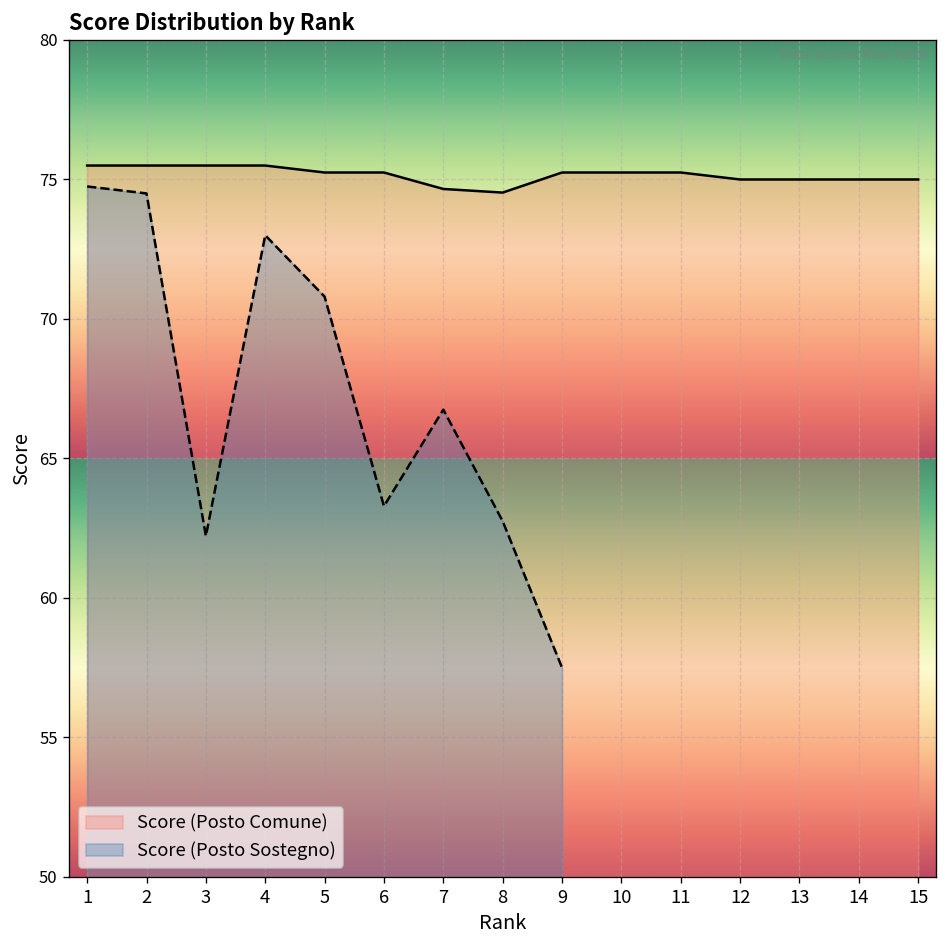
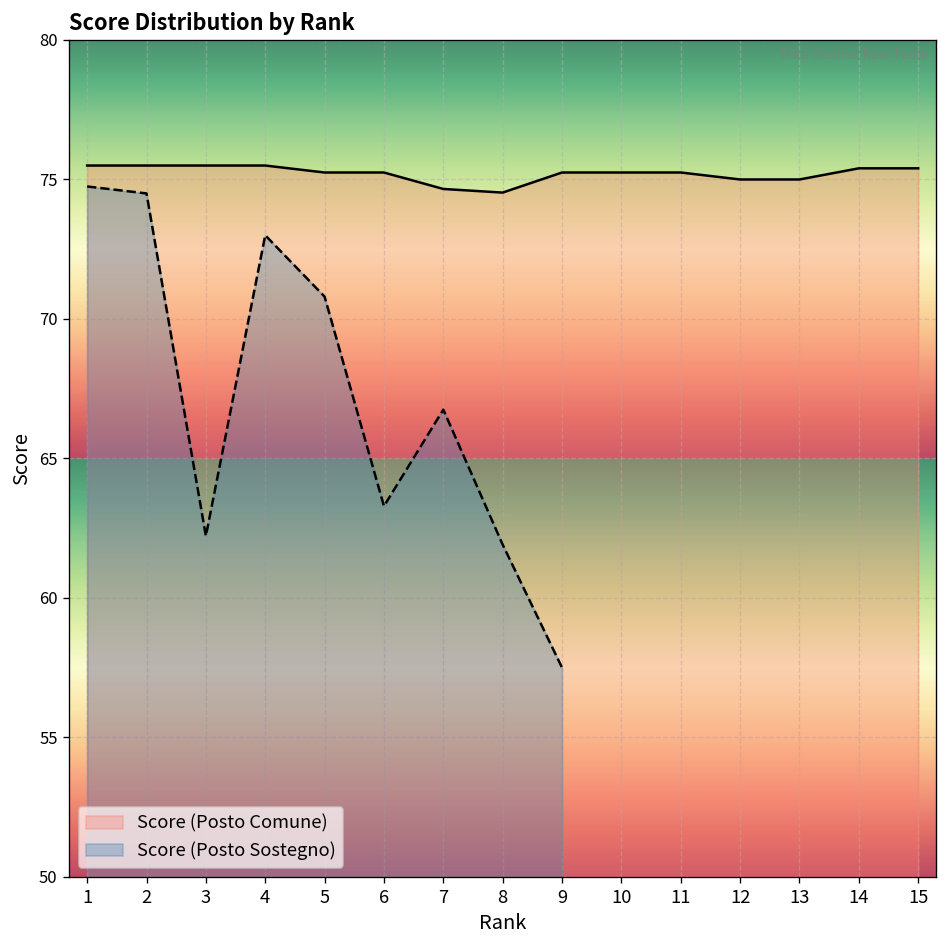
Score (Posto Sostegno), 8: 62.8 -> 61.9
Score (Posto Comune), 14: 75.0 -> 75.4
Score (Posto Comune), 15: 75.0 -> 75.4
